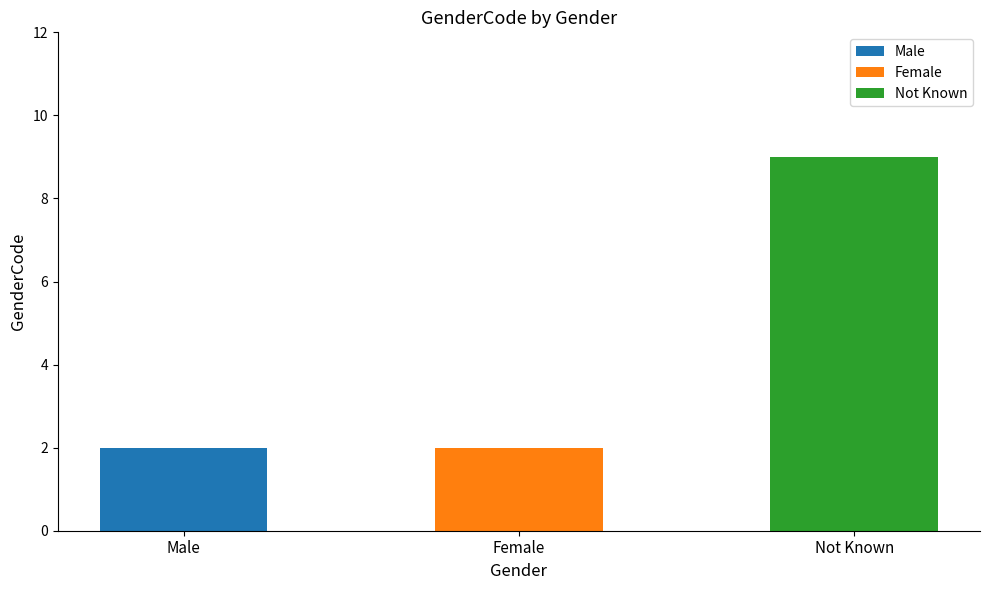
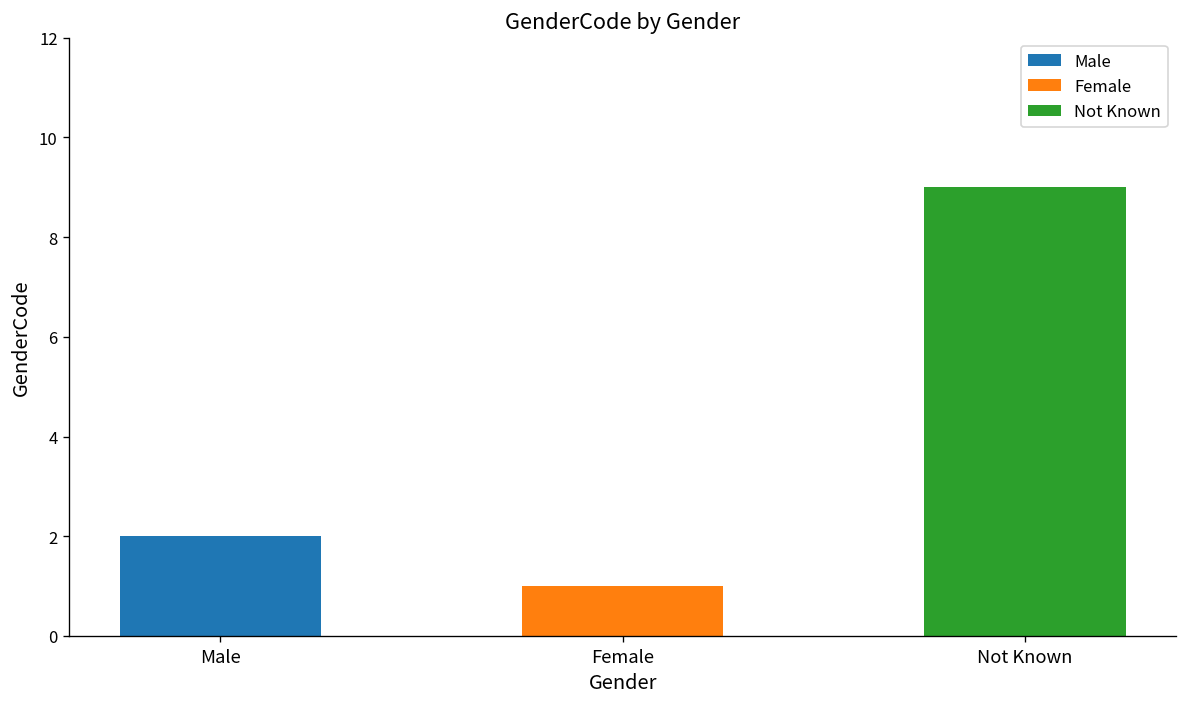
Female: 2 -> 1
